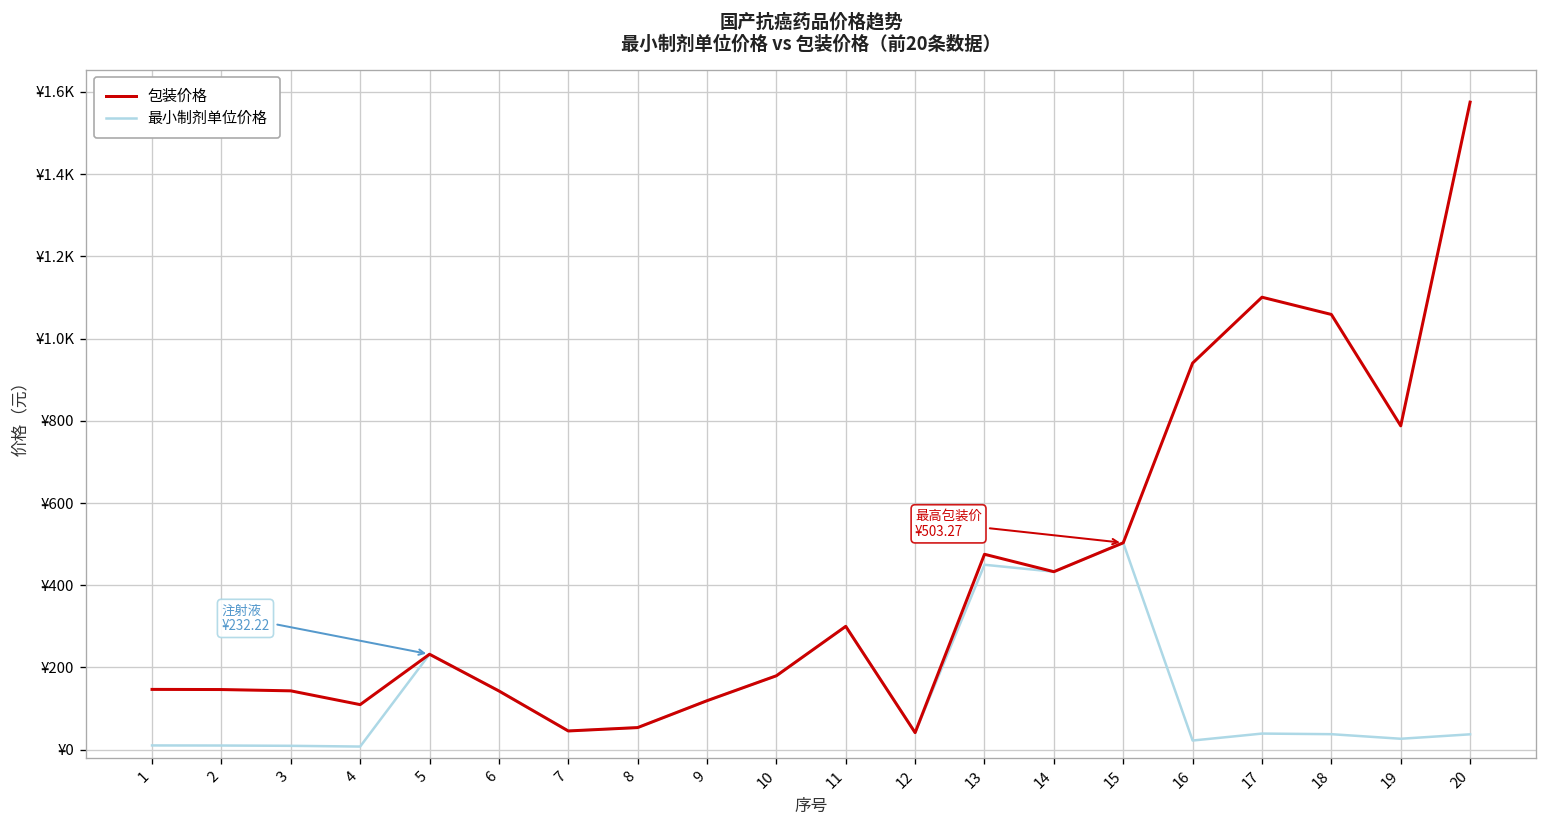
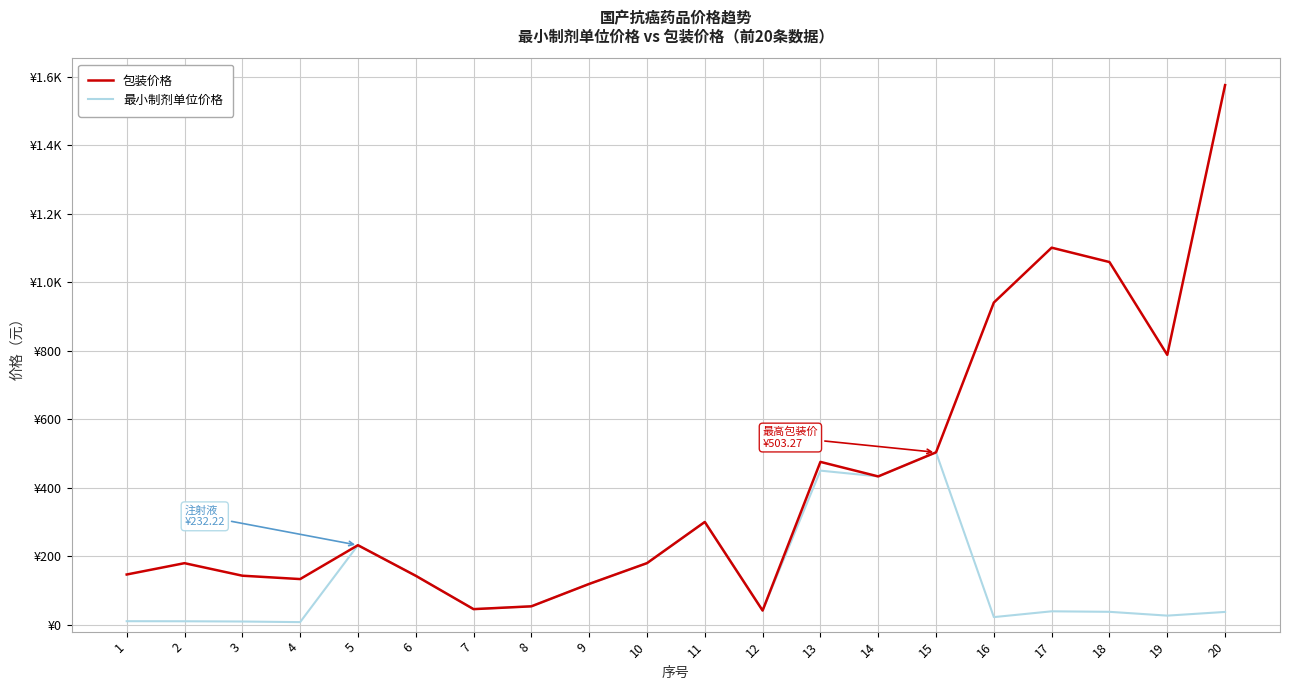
包装价格, 2: ¥150 -> ¥180
包装价格, 4: ¥110 -> ¥130
